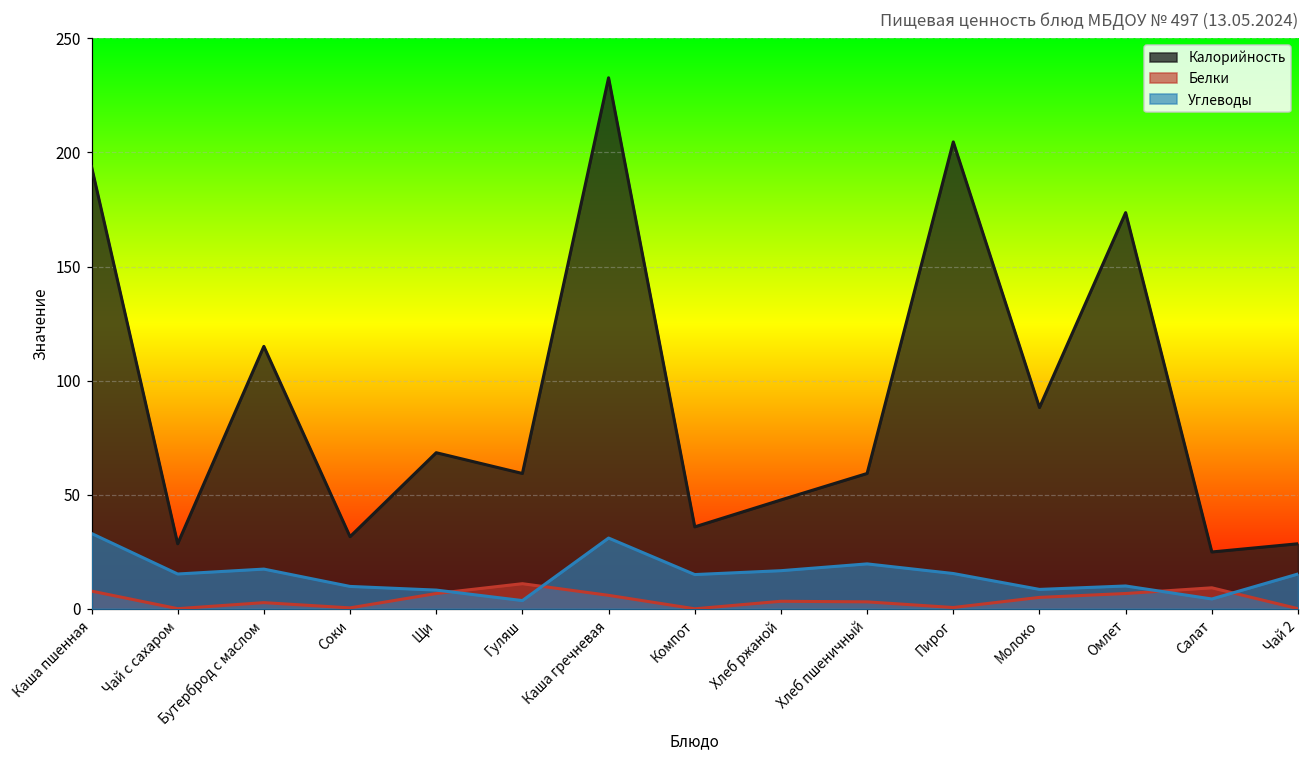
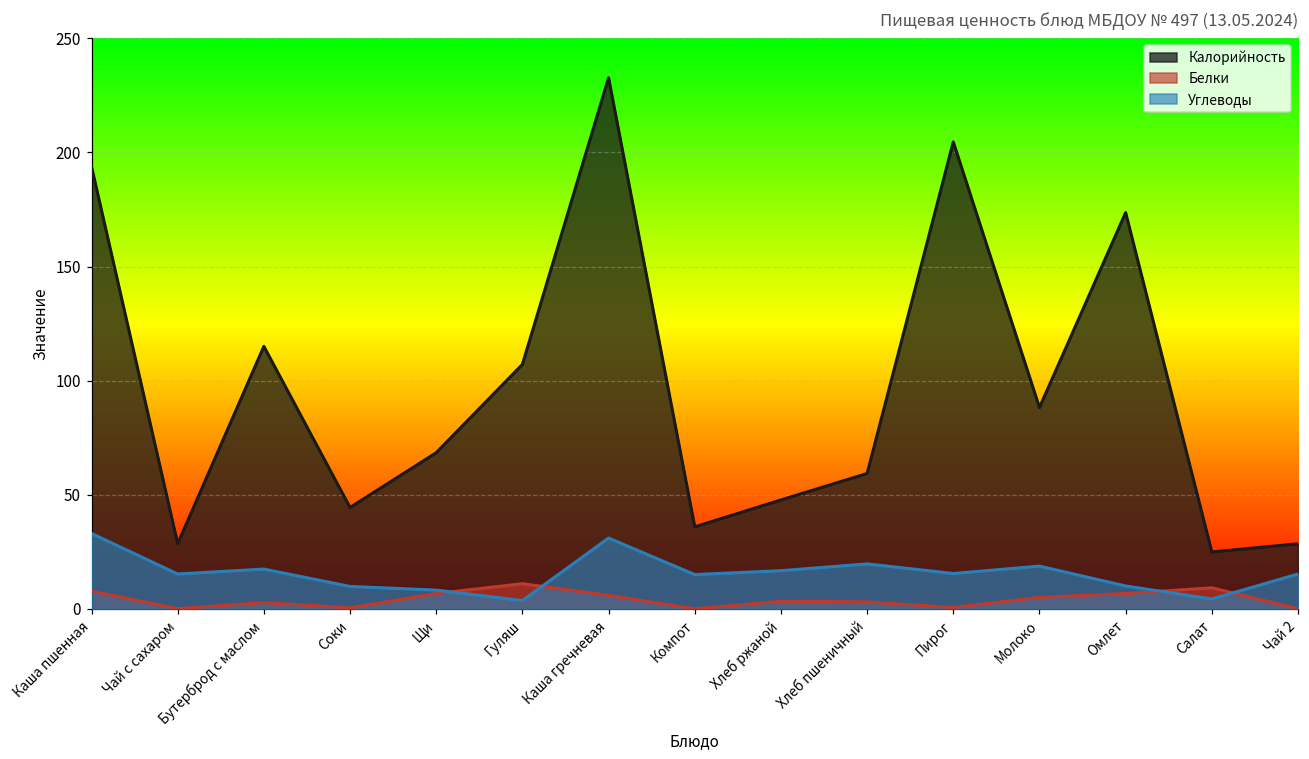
Калорийность, Соки: 32 -> 44
Калорийность, Гуляш: 59 -> 107
Углеводы, Молоко: 9 -> 19
